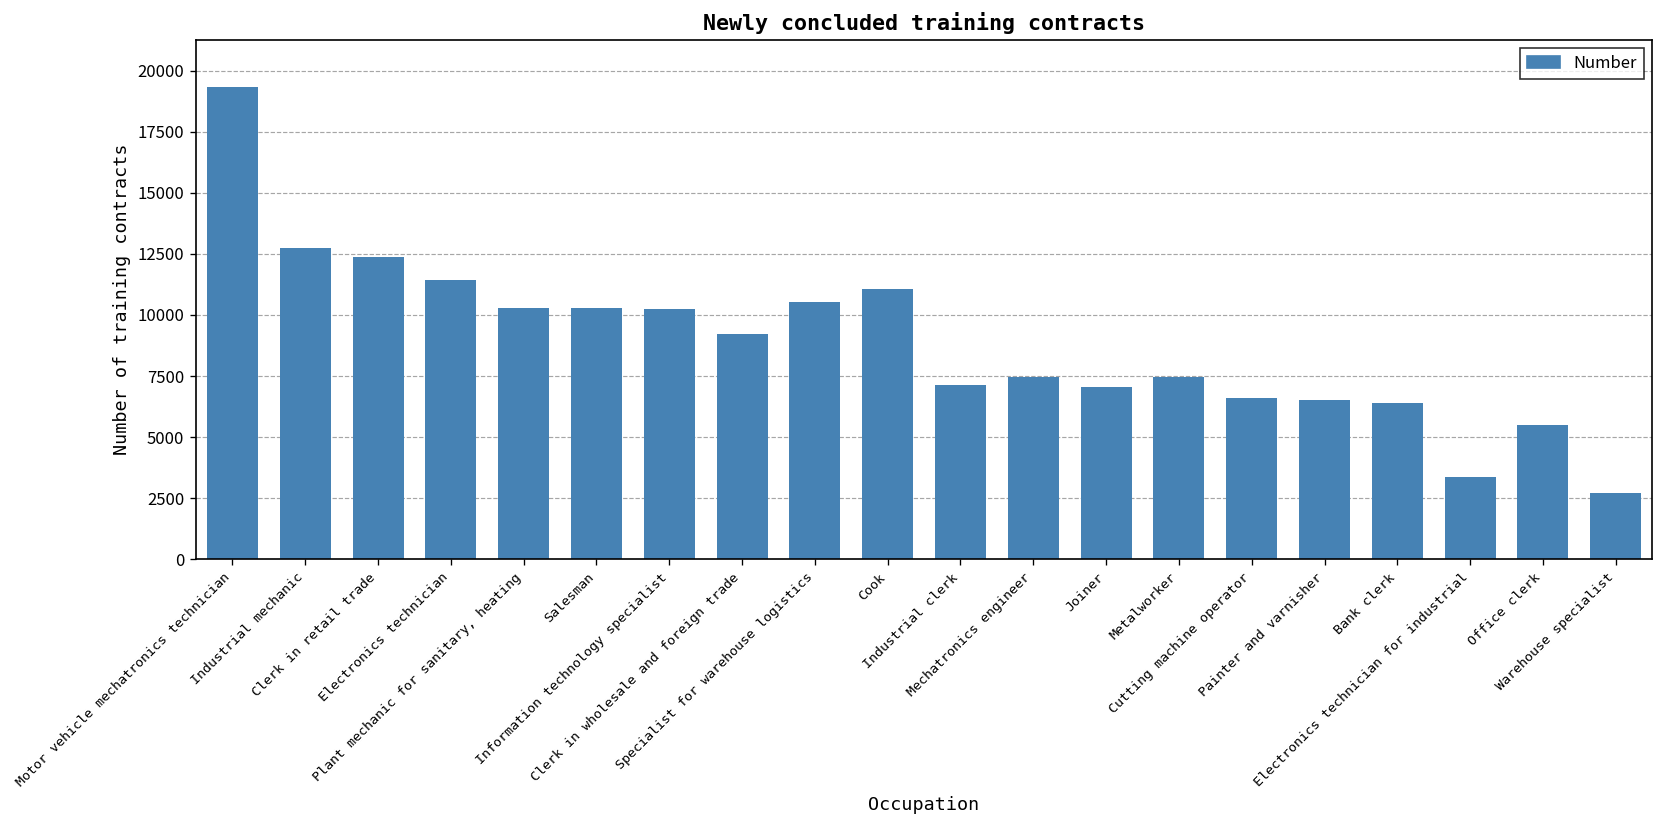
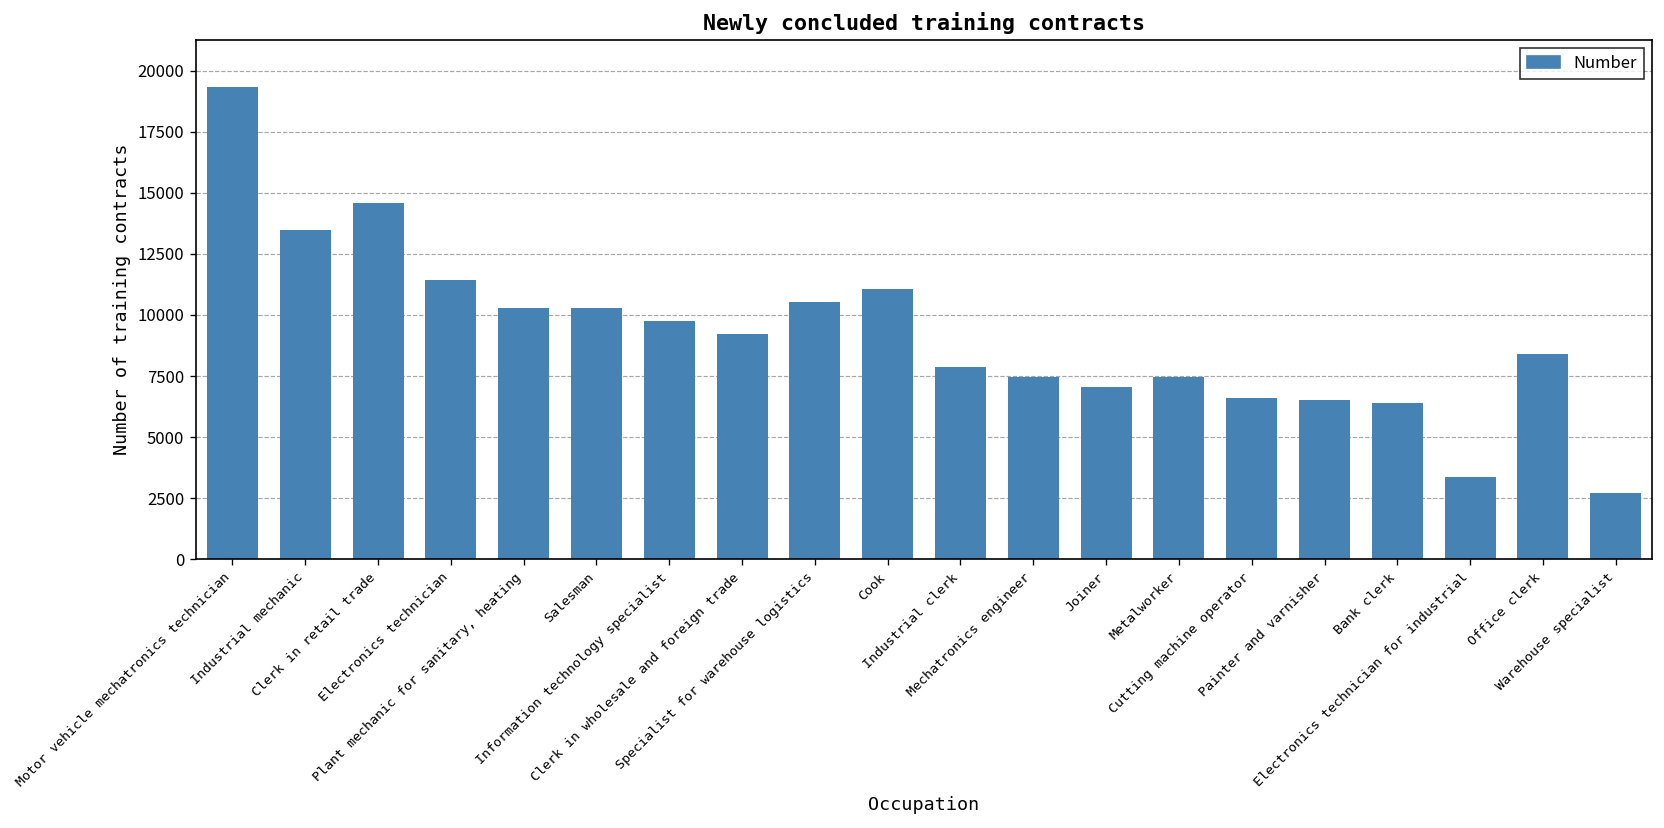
Industrial mechanic: 12700 -> 13500
Clerk in retail trade: 12400 -> 14600
Information technology specialist: 10300 -> 9800
Industrial clerk: 7200 -> 7900
Office clerk: 5500 -> 8400
